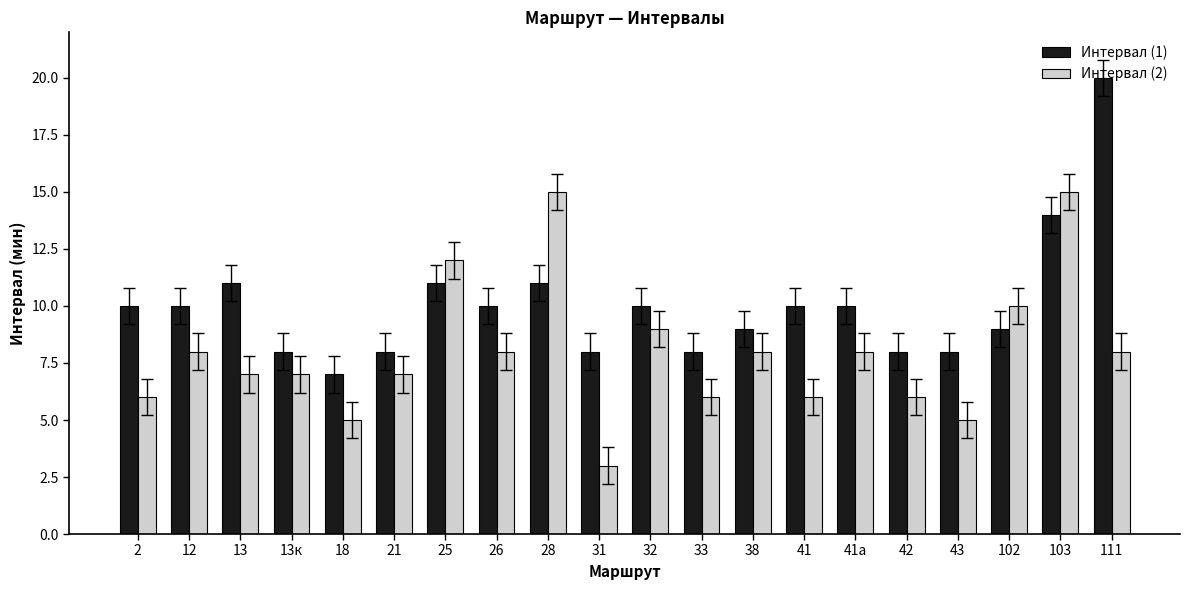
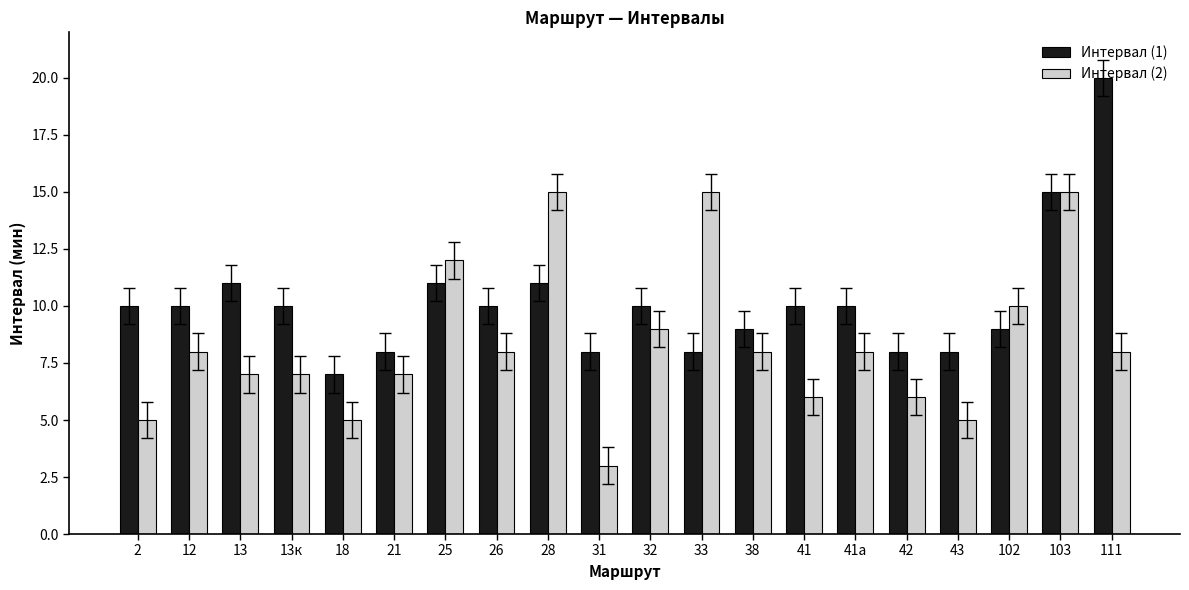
Интервал (2), 2: 6 -> 5
Интервал (1), 13к: 8 -> 10
Интервал (2), 33: 6 -> 15
Интервал (1), 103: 14 -> 15
